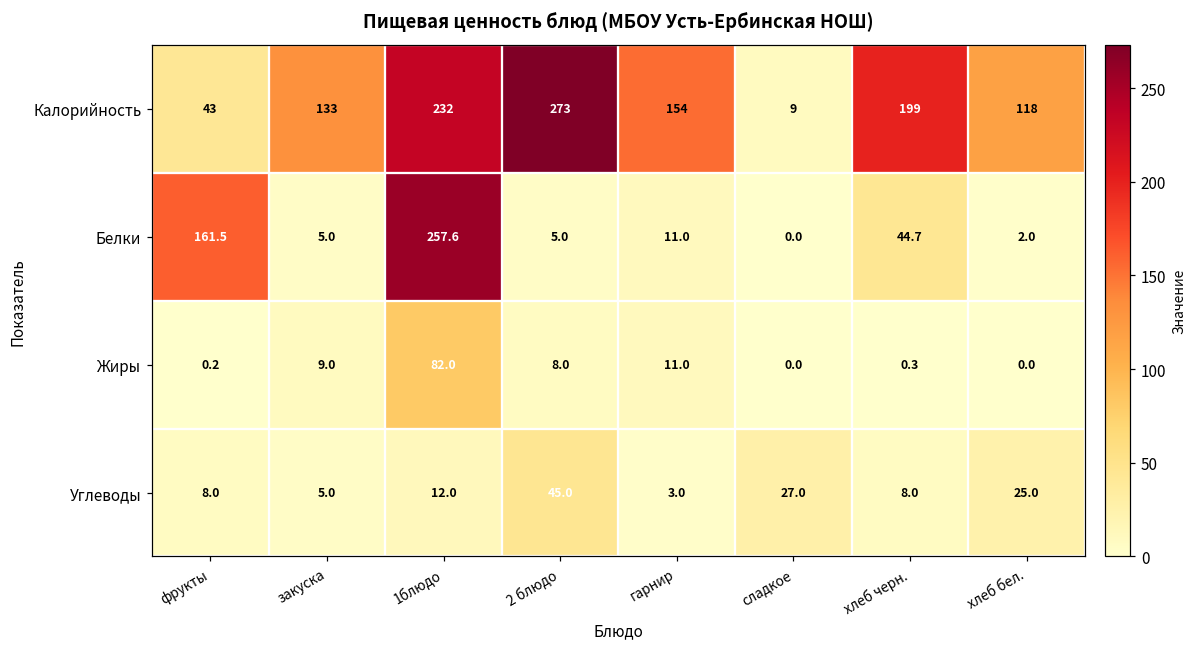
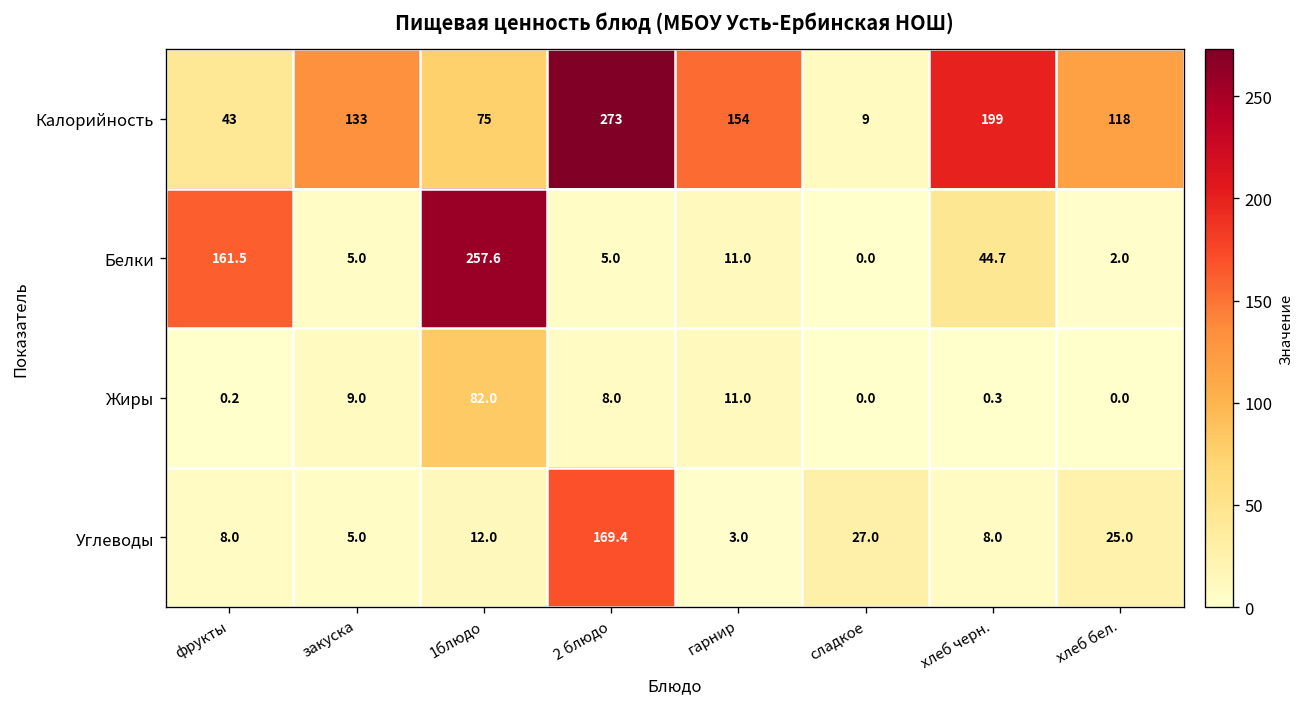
Калорийность, 1блюдо: 232 -> 75
Углеводы, 2 блюдо: 45.0 -> 169.4
